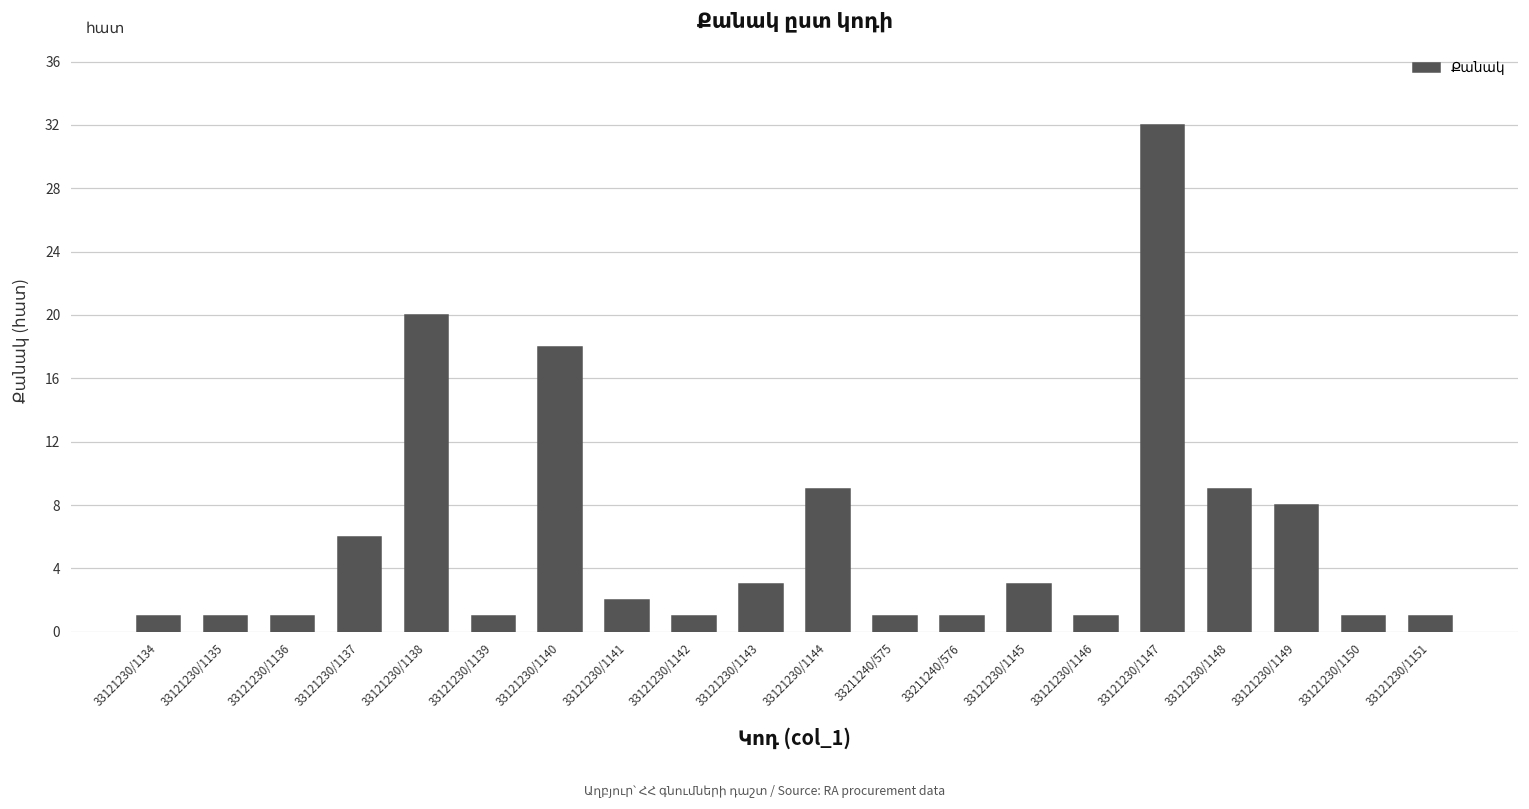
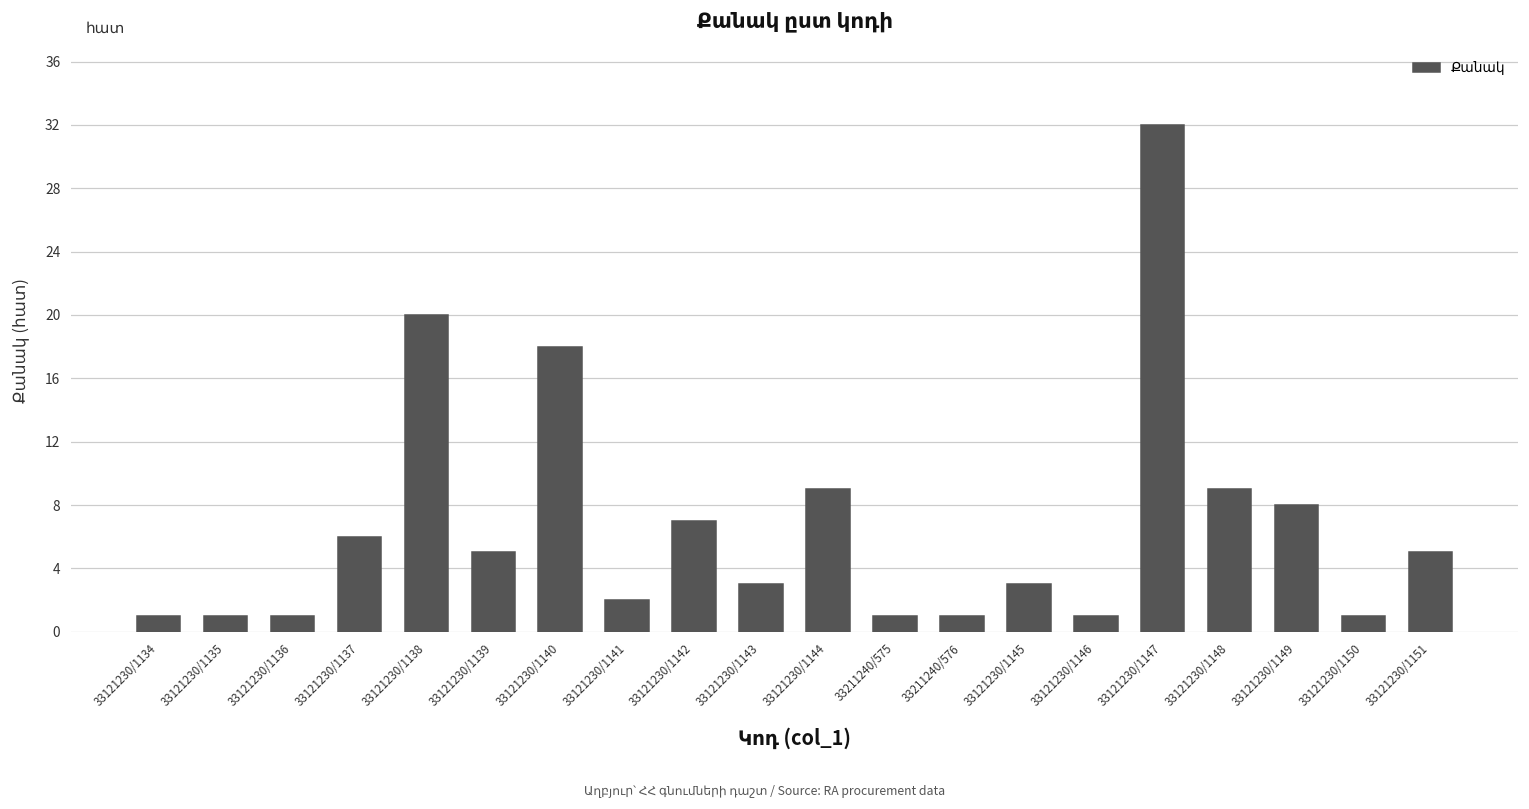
33121230/1139: 1 -> 5
33121230/1142: 1 -> 7
33121230/1151: 1 -> 5
